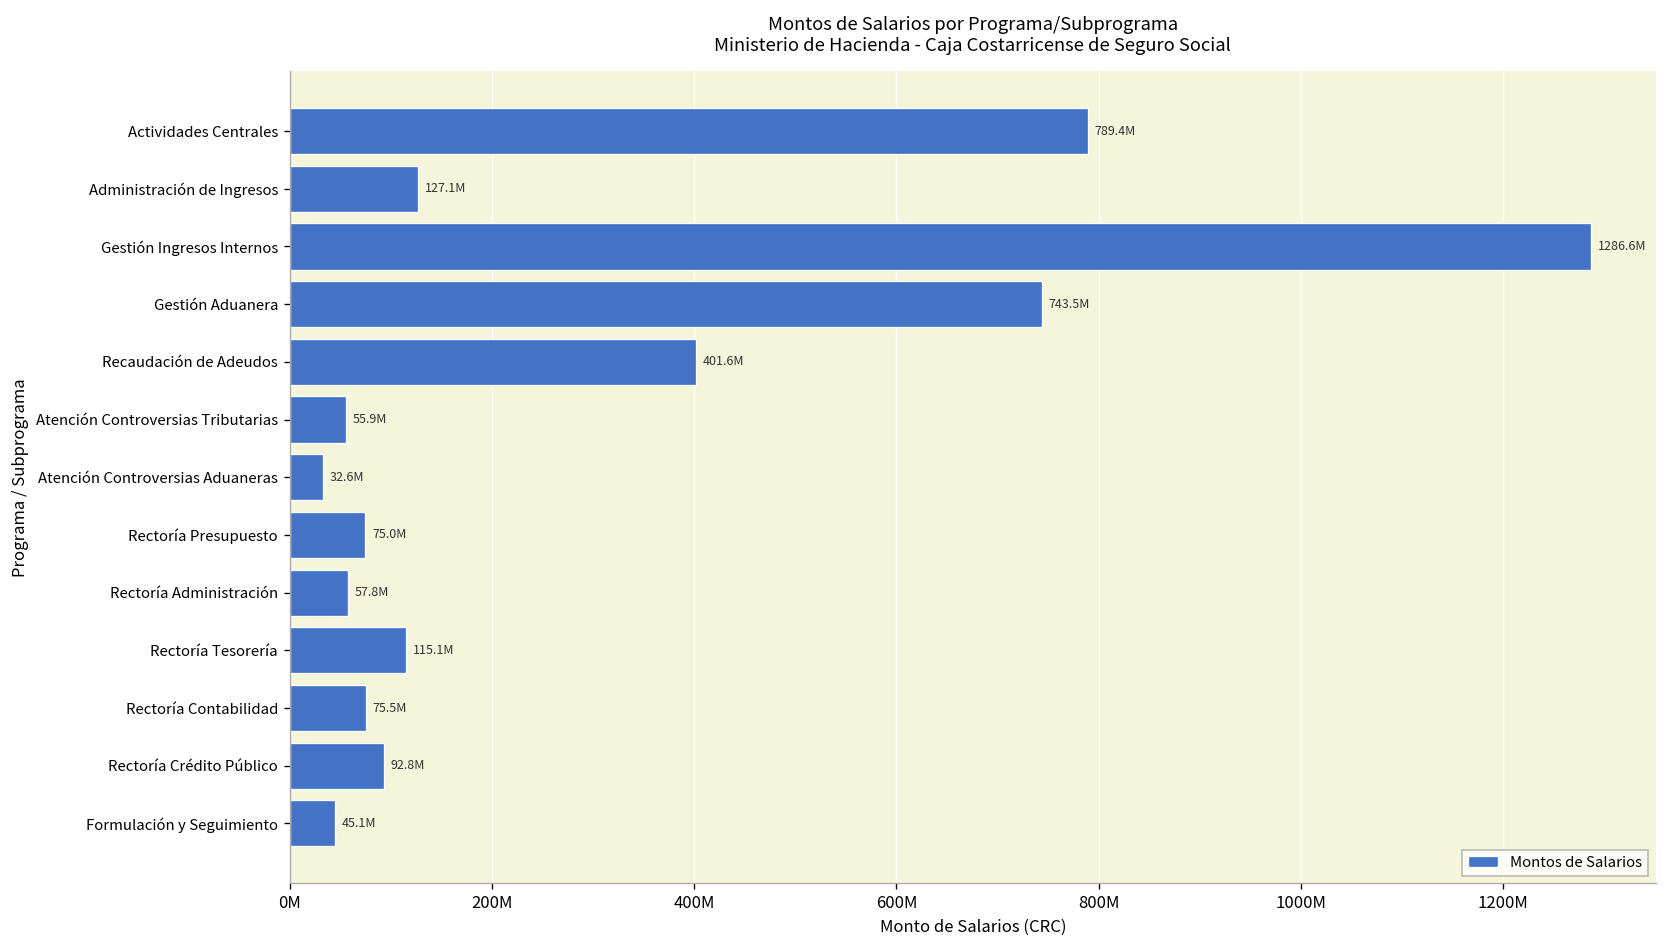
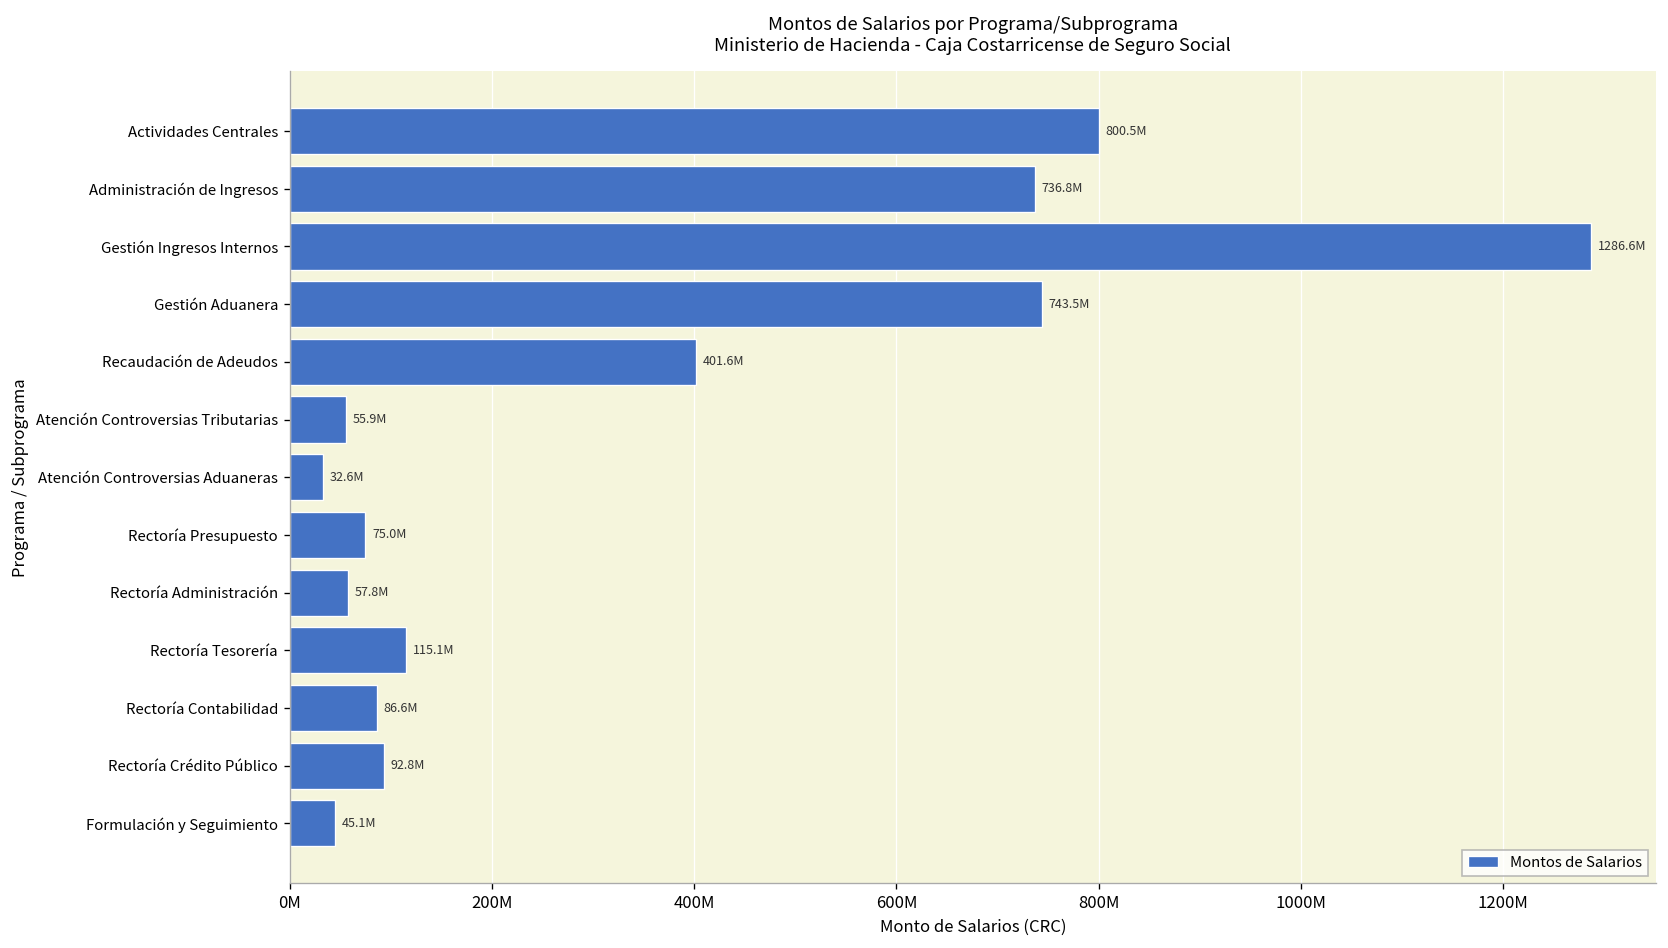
Actividades Centrales: 789.4M -> 800.5M
Administración de Ingresos: 127.1M -> 736.8M
Rectoría Contabilidad: 75.5M -> 86.6M
